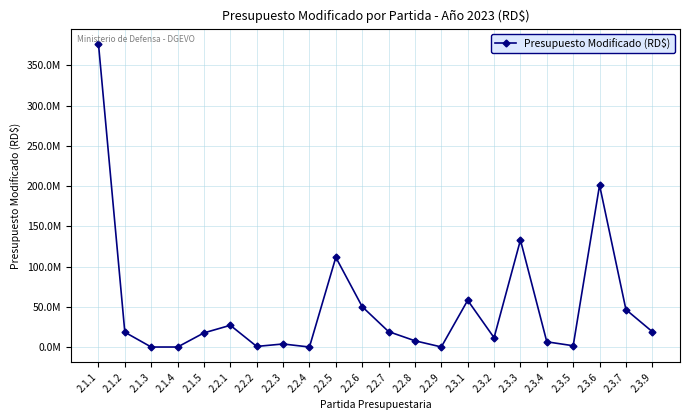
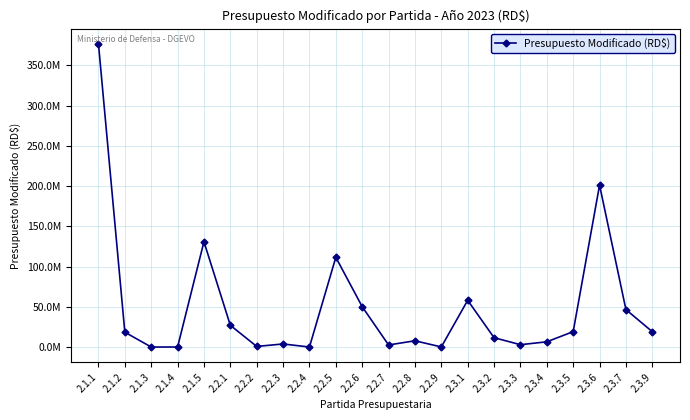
2.1.5: 20000000 -> 130000000
2.2.7: 20000000 -> 0
2.3.3: 130000000 -> 0
2.3.5: 0 -> 20000000
